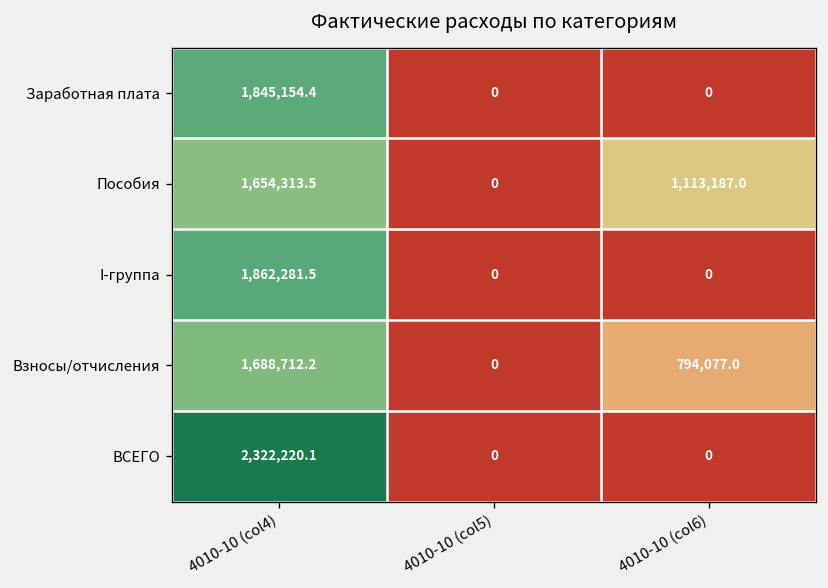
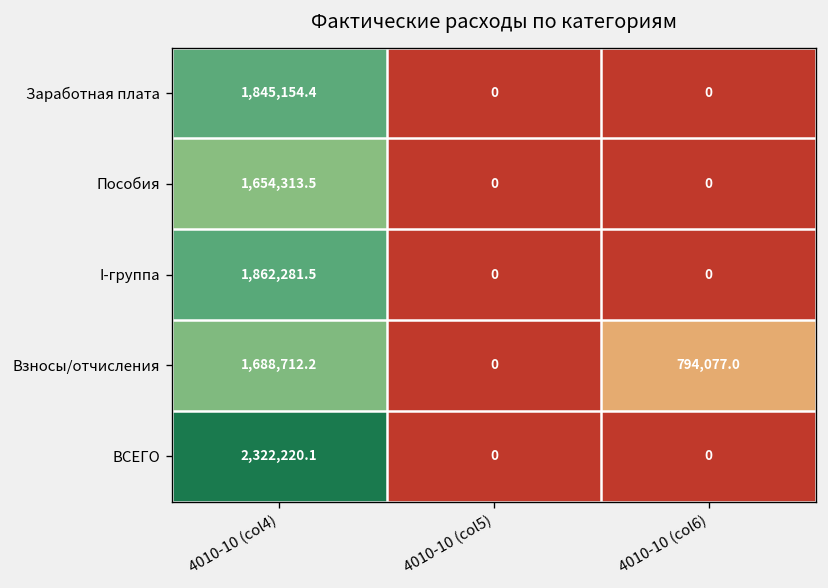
Пособия, 4010-10 (col6): 1,113,187.0 -> 0
